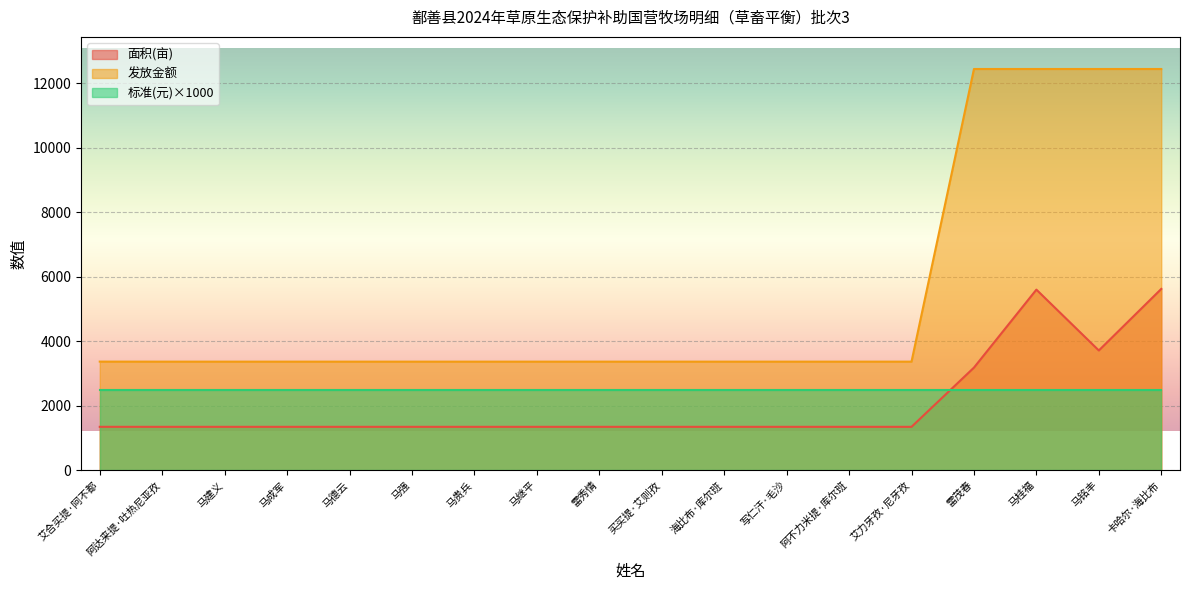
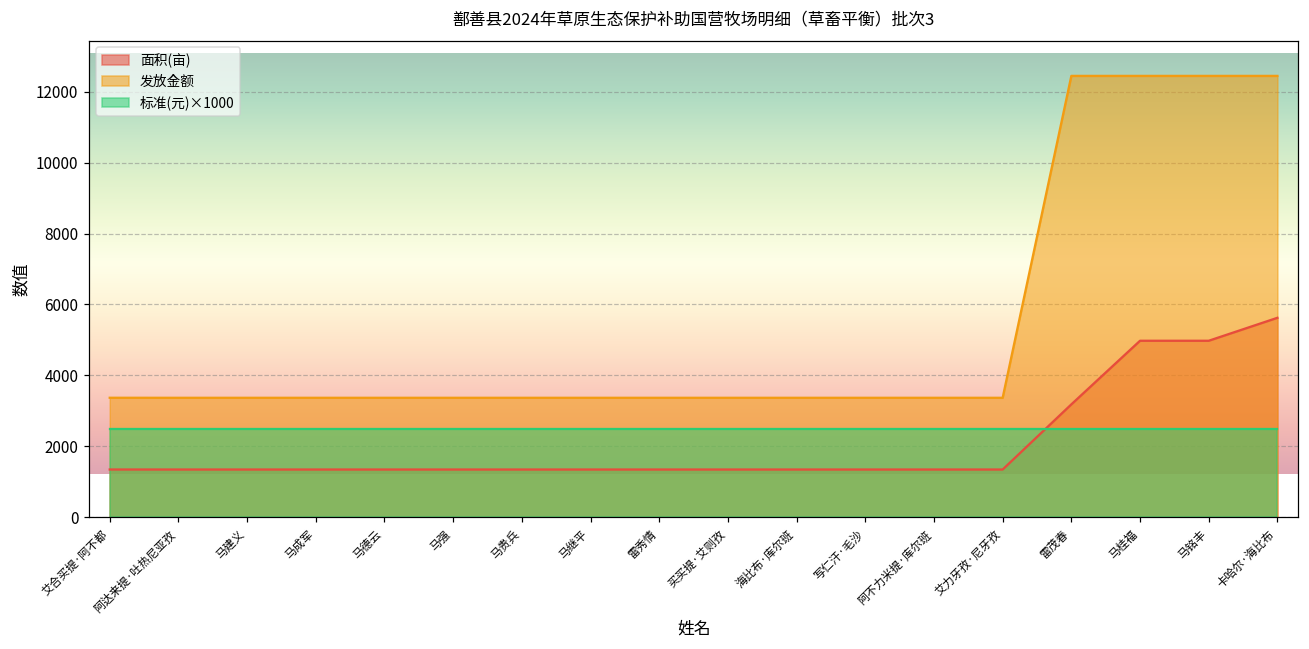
面积(亩), 马桂福: 5600 -> 5000
面积(亩), 马铭丰: 3700 -> 5000
